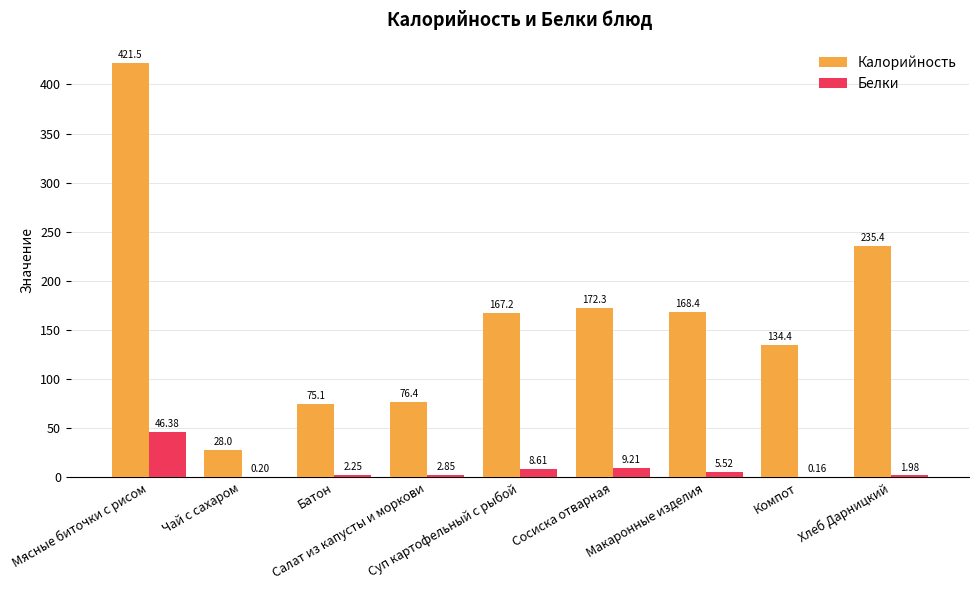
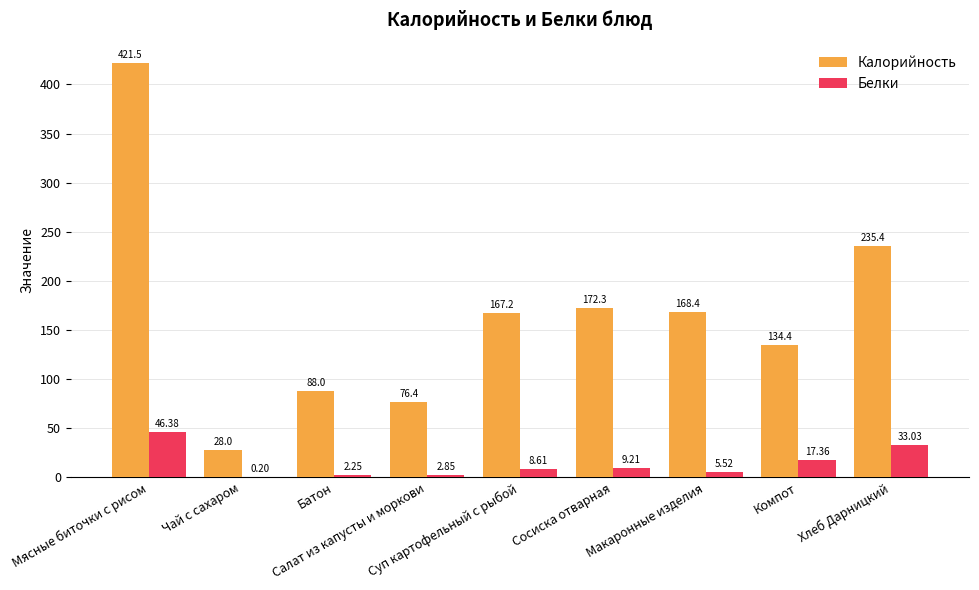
Калорийность, Батон: 75.1 -> 88.0
Белки, Компот: 0.16 -> 17.36
Белки, Хлеб Дарницкий: 1.98 -> 33.03
